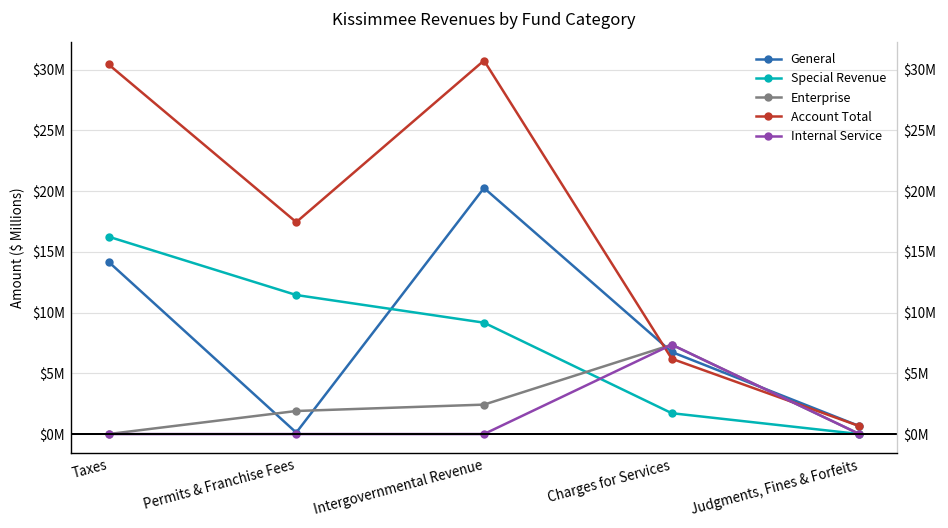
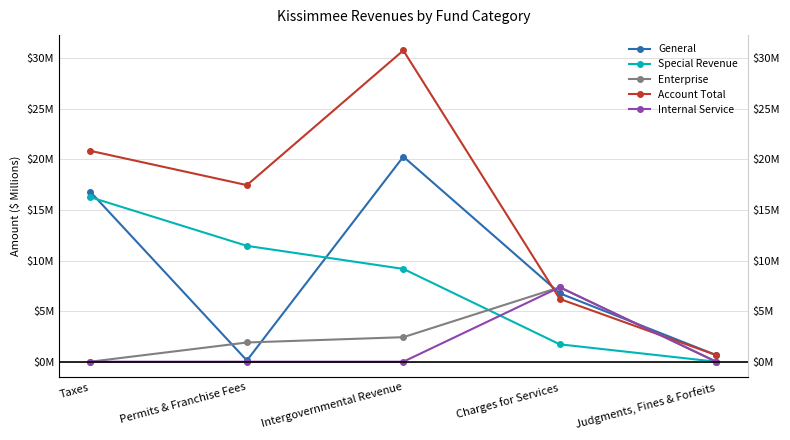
General, Taxes: $14200000 -> $16800000
Account Total, Taxes: $30400000 -> $20800000
